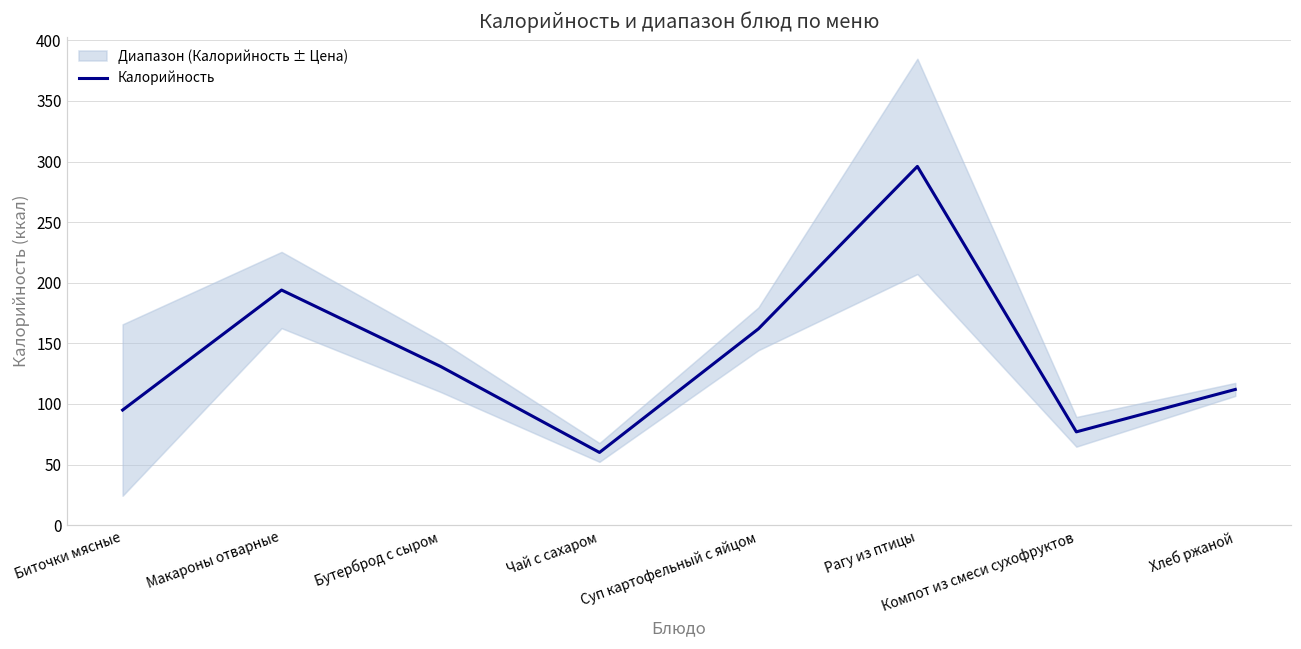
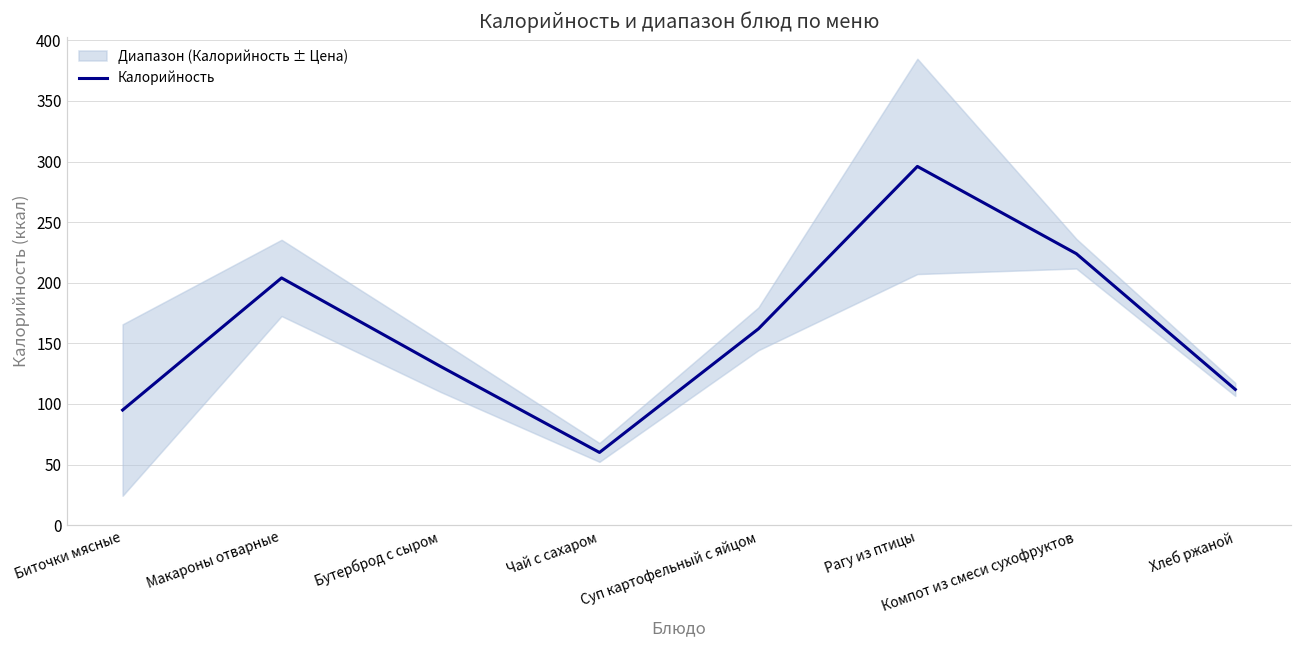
Калорийность, Макароны отварные: 194 -> 204
Калорийность, Компот из смеси сухофруктов: 77 -> 224
